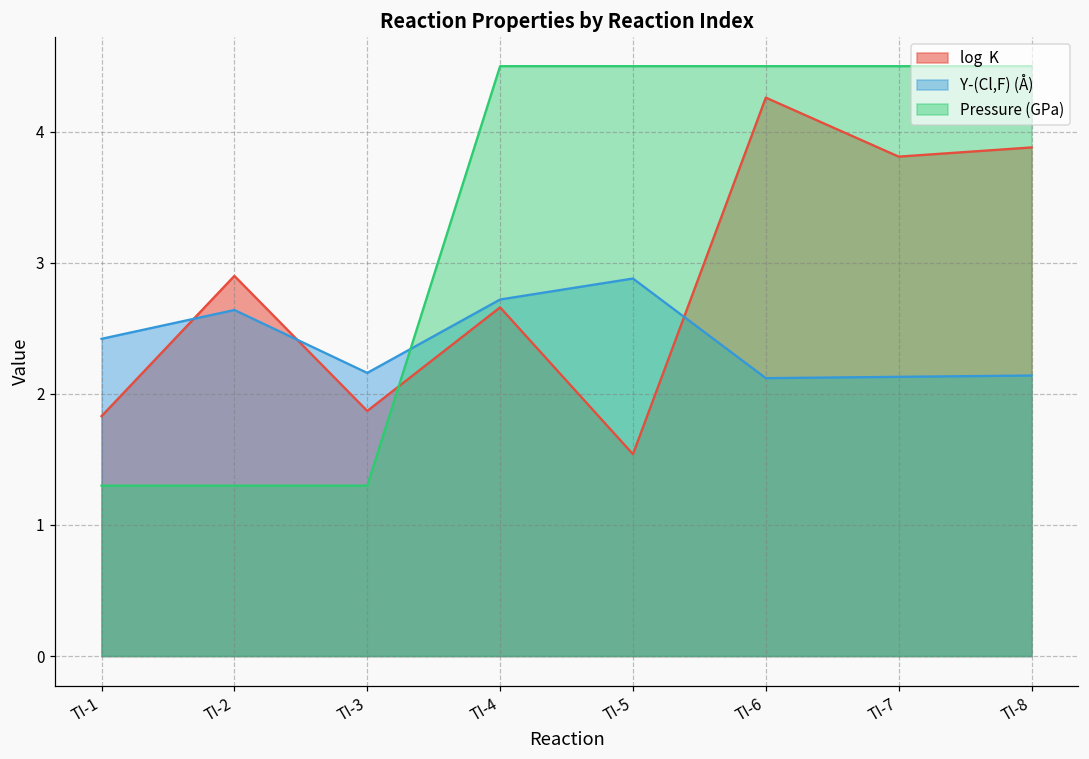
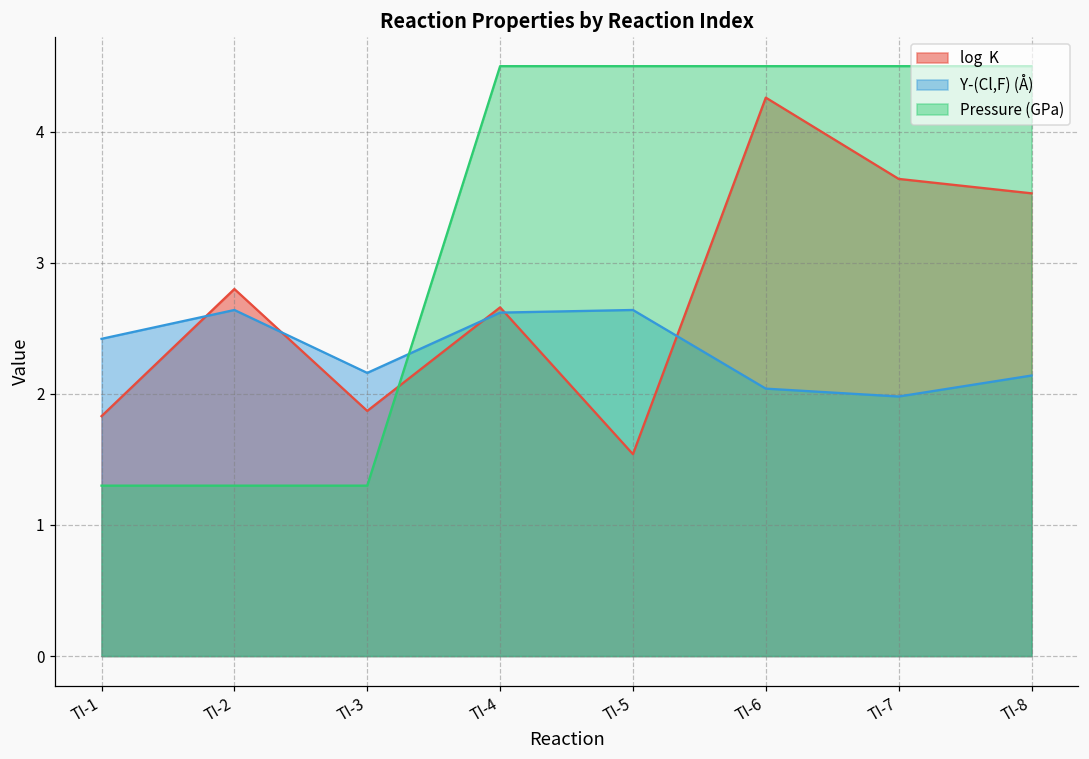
log K, TI-2: 2.9 -> 2.8
Y-(Cl,F) (Å), TI-4: 2.72 -> 2.62
Y-(Cl,F) (Å), TI-5: 2.88 -> 2.64
Y-(Cl,F) (Å), TI-6: 2.12 -> 2.04
log K, TI-7: 3.81 -> 3.64
Y-(Cl,F) (Å), TI-7: 2.13 -> 1.98
log K, TI-8: 3.88 -> 3.53
